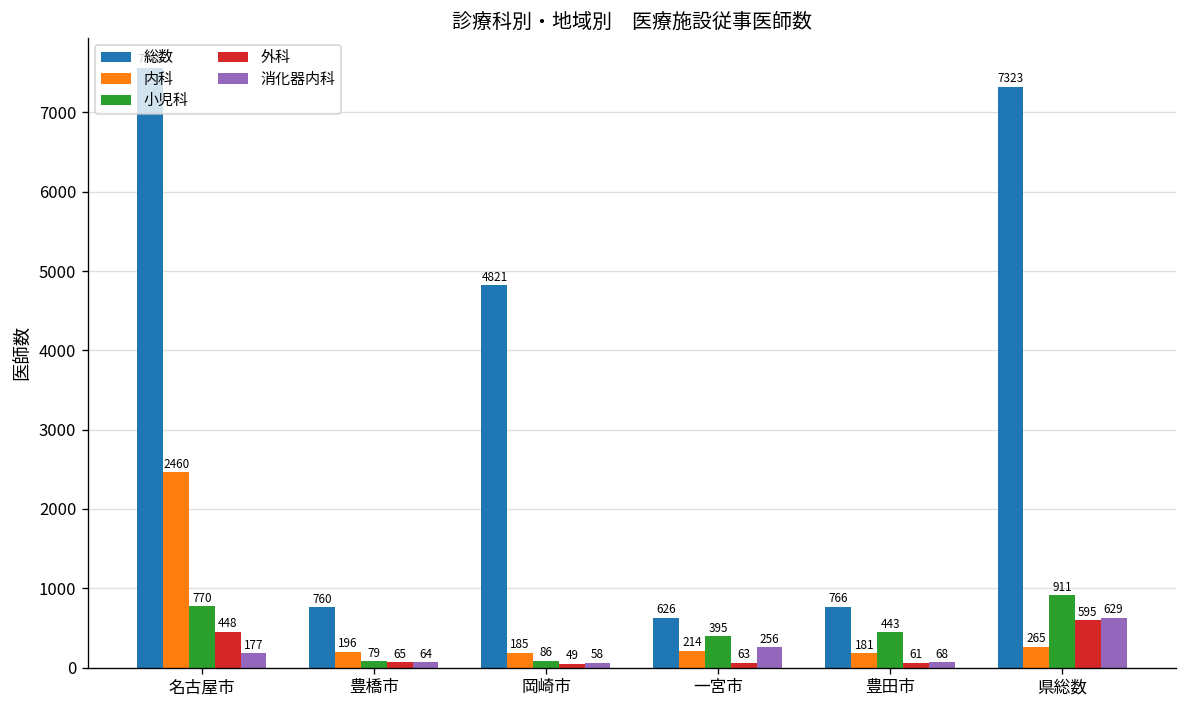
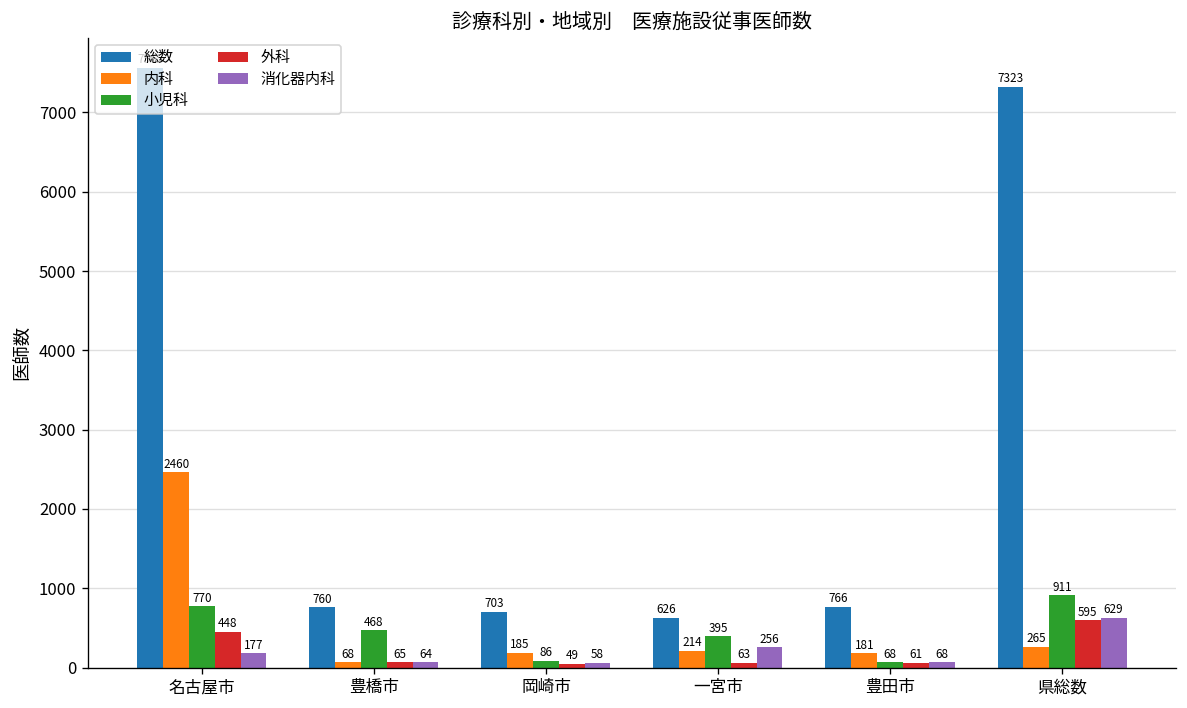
内科, 豊橋市: 196 -> 68
小児科, 豊橋市: 79 -> 468
総数, 岡崎市: 4821 -> 703
小児科, 豊田市: 443 -> 68
